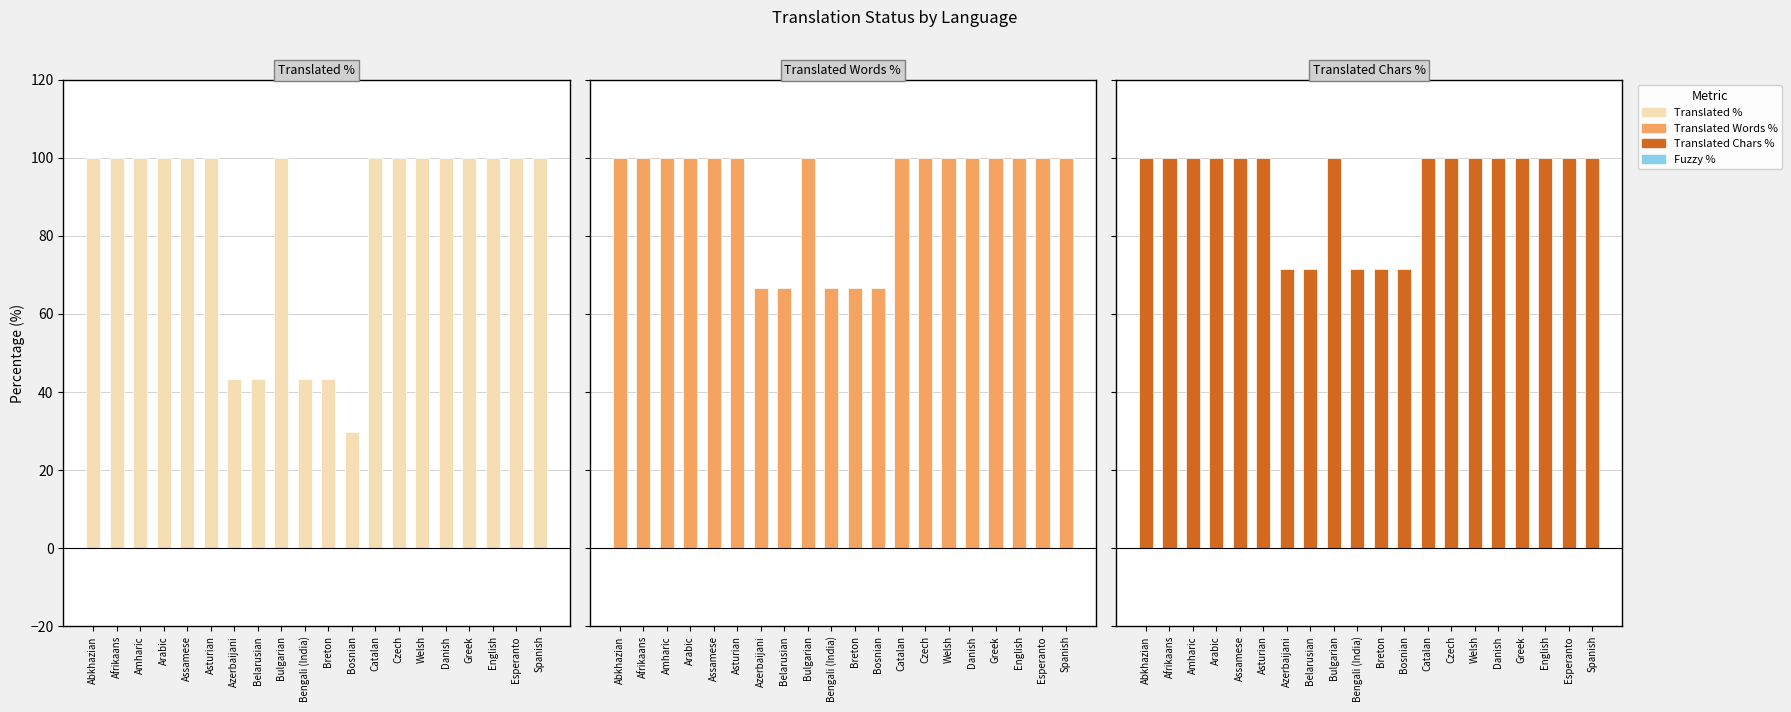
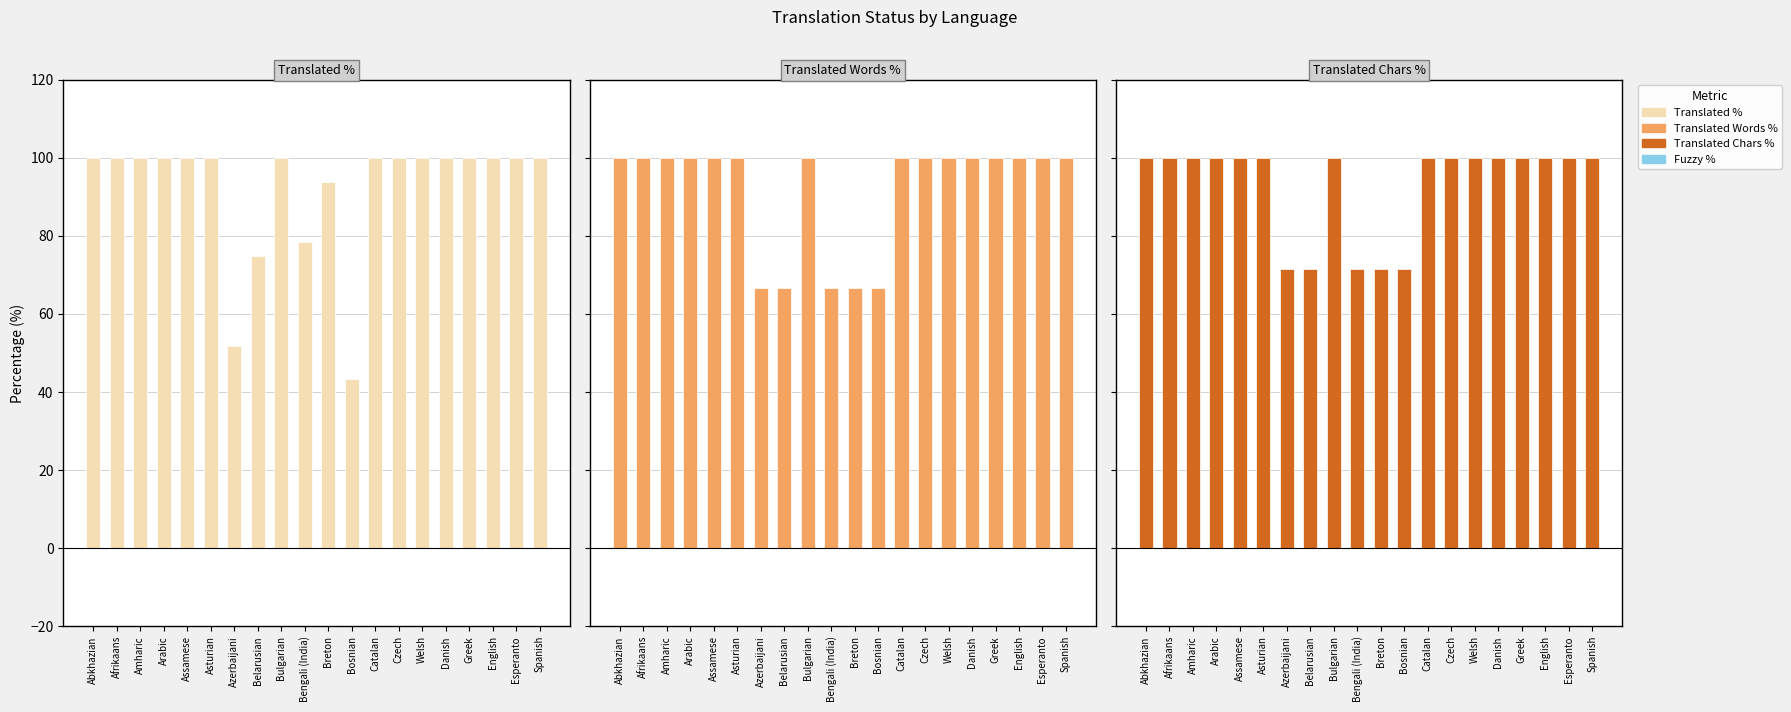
Translated %, Translated %, Azerbaijani: 43 -> 52
Translated %, Translated %, Belarusian: 43 -> 75
Translated %, Translated %, Bengali (India): 43 -> 79
Translated %, Translated %, Breton: 43 -> 94
Translated %, Translated %, Bosnian: 30 -> 43
